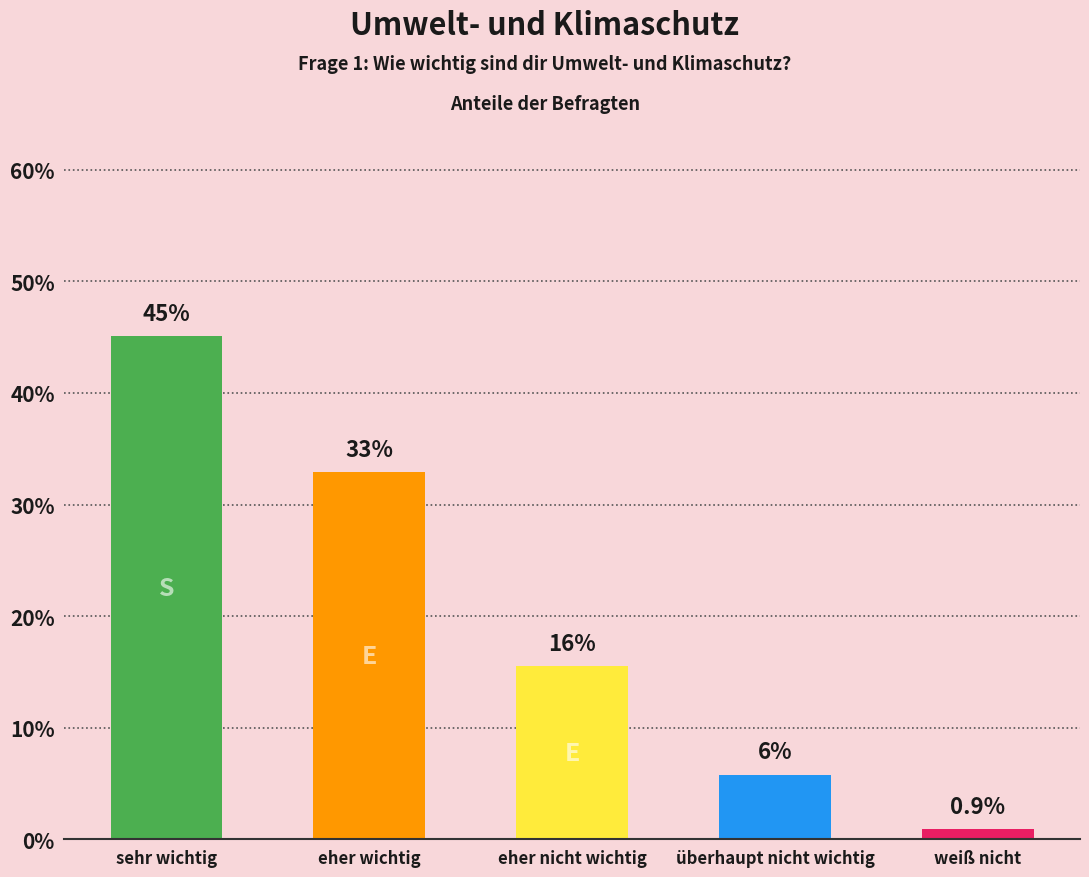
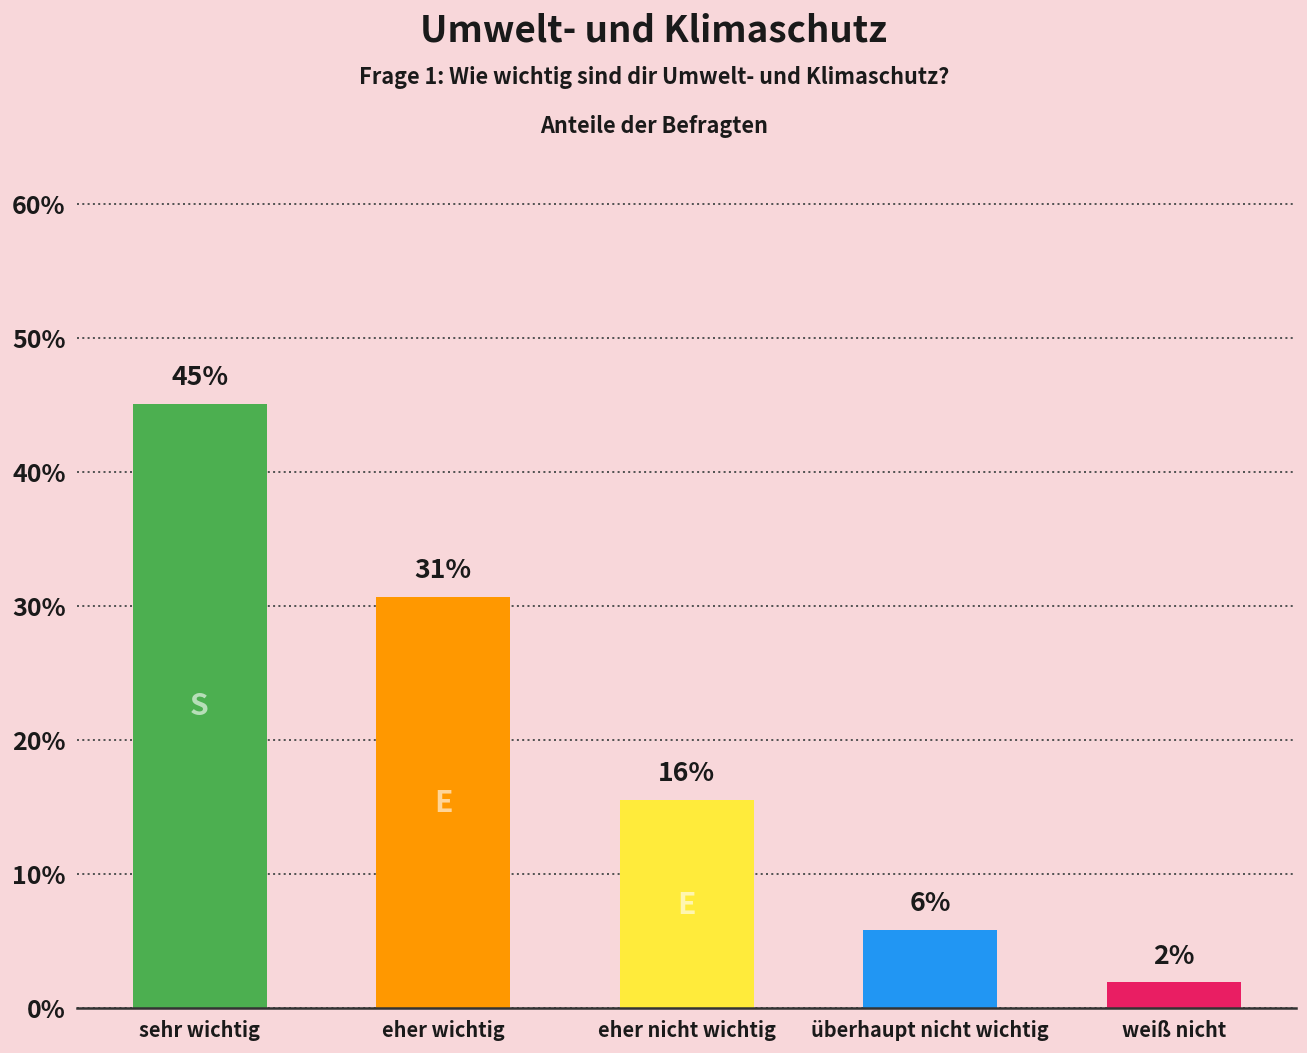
eher wichtig: 33% -> 31%
weiß nicht: 0.9% -> 2%
